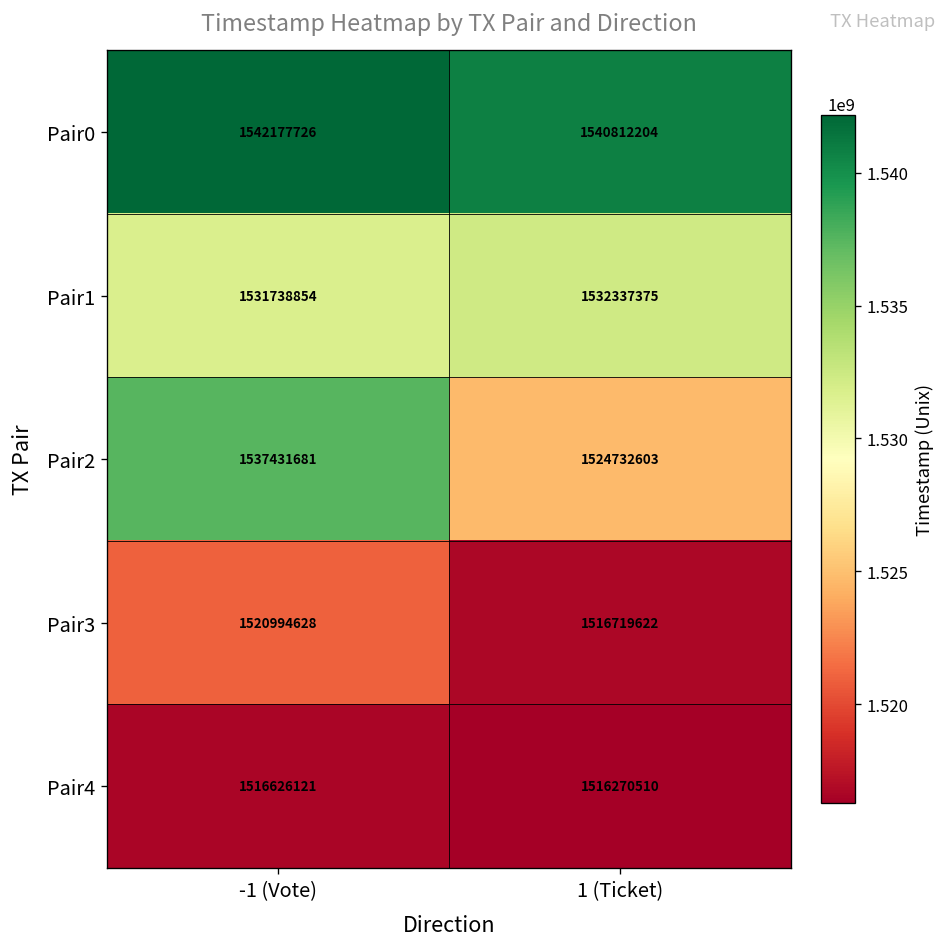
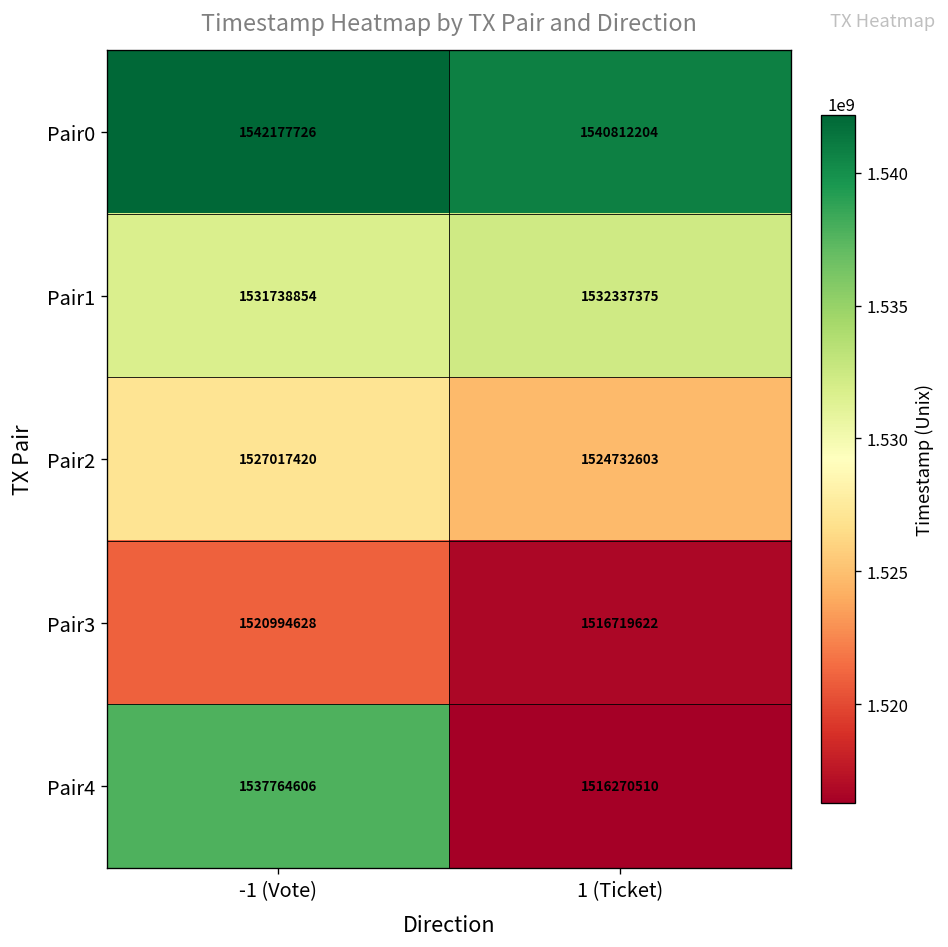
Pair2, -1 (Vote): 1537431681 -> 1527017420
Pair4, -1 (Vote): 1516626121 -> 1537764606
